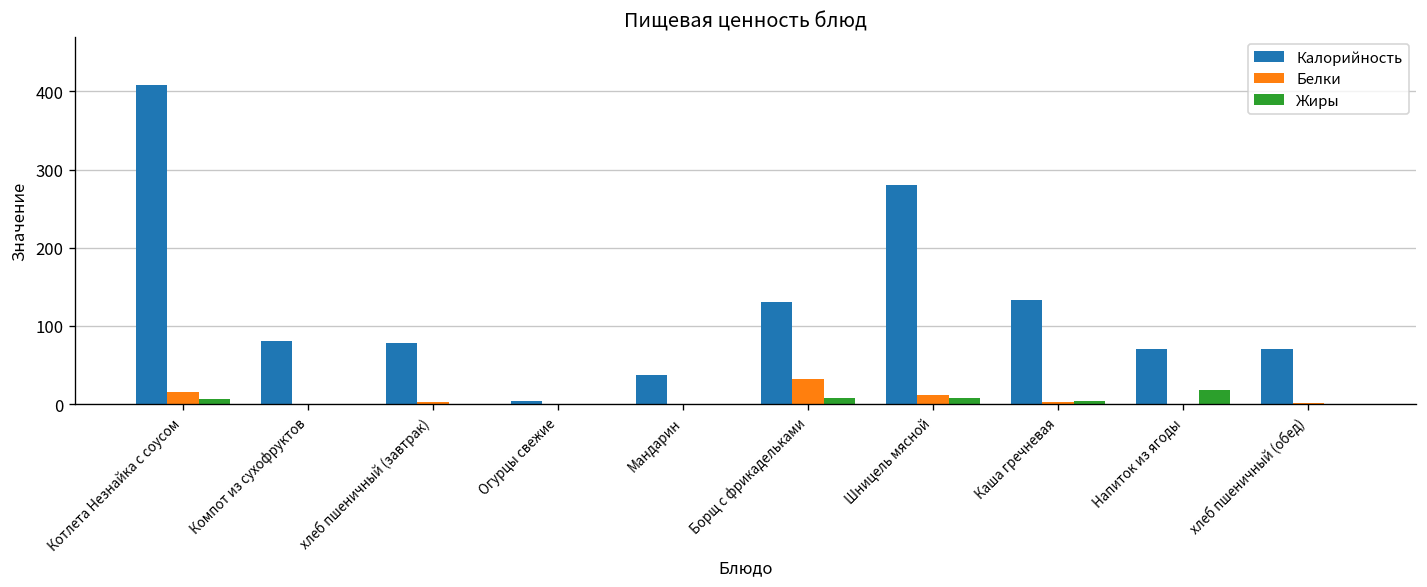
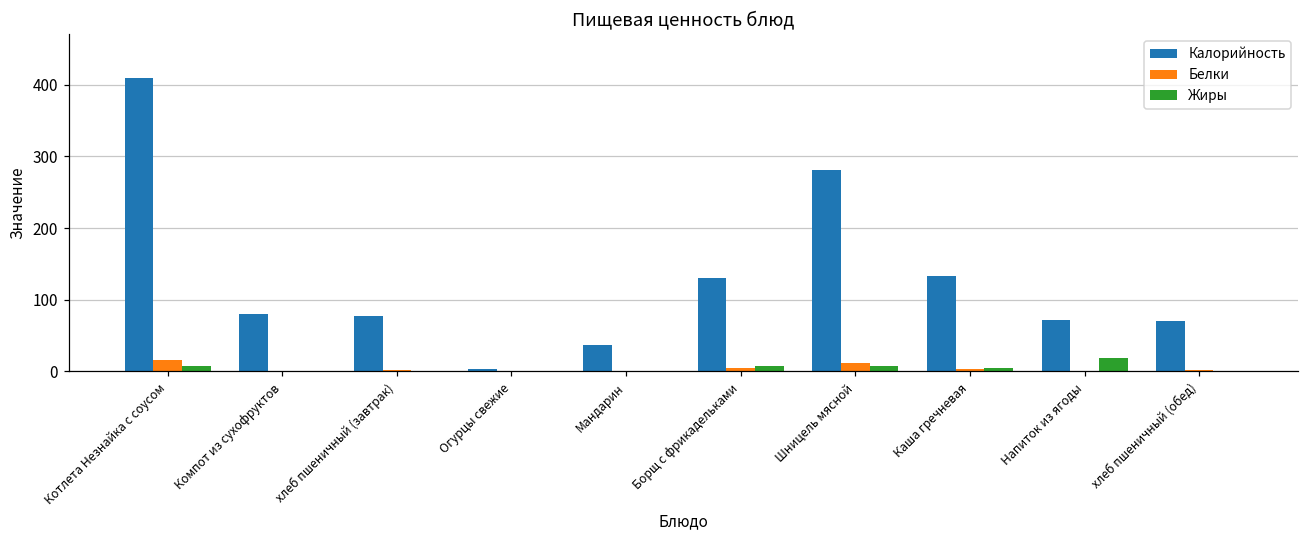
Белки, Борщ с фрикадельками: 30 -> 10
